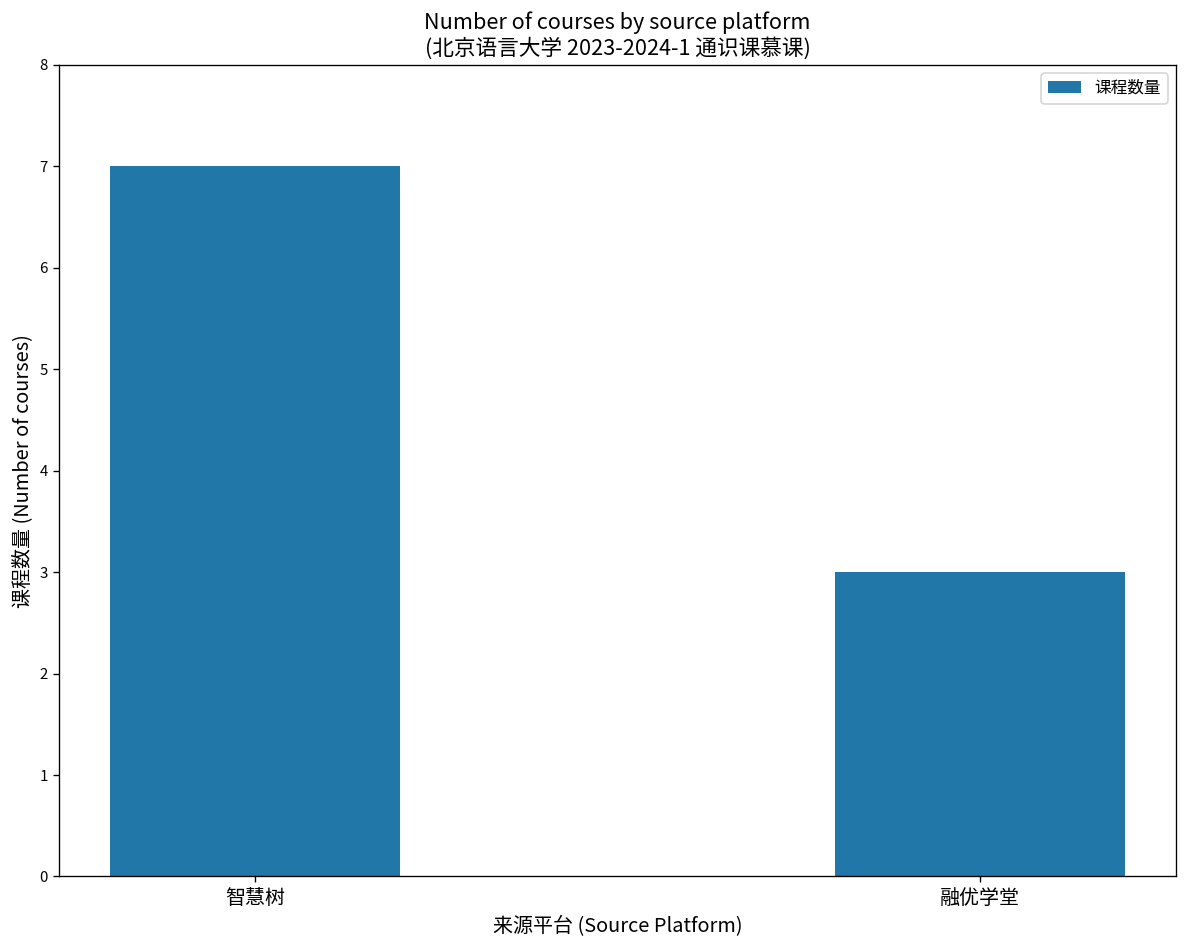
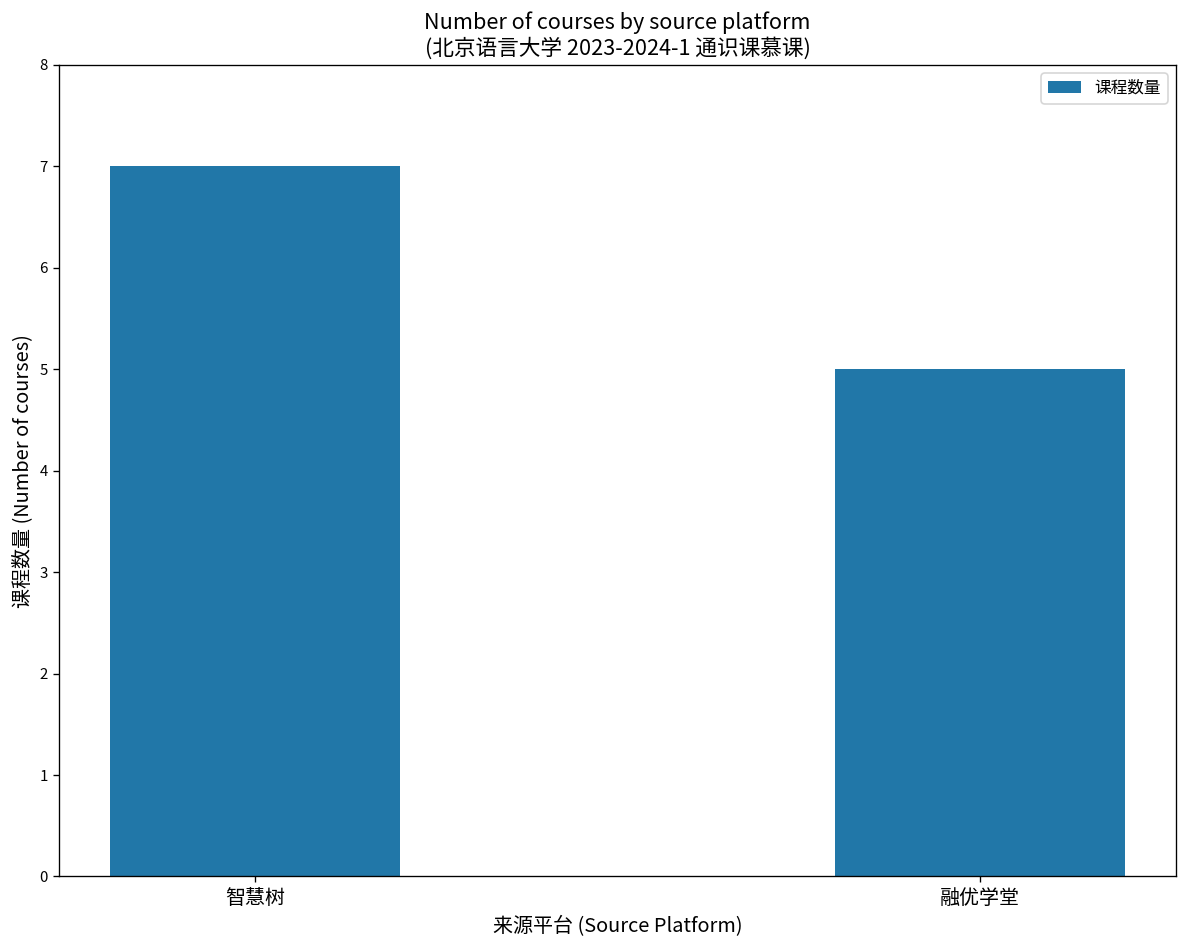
融优学堂: 3 -> 5
